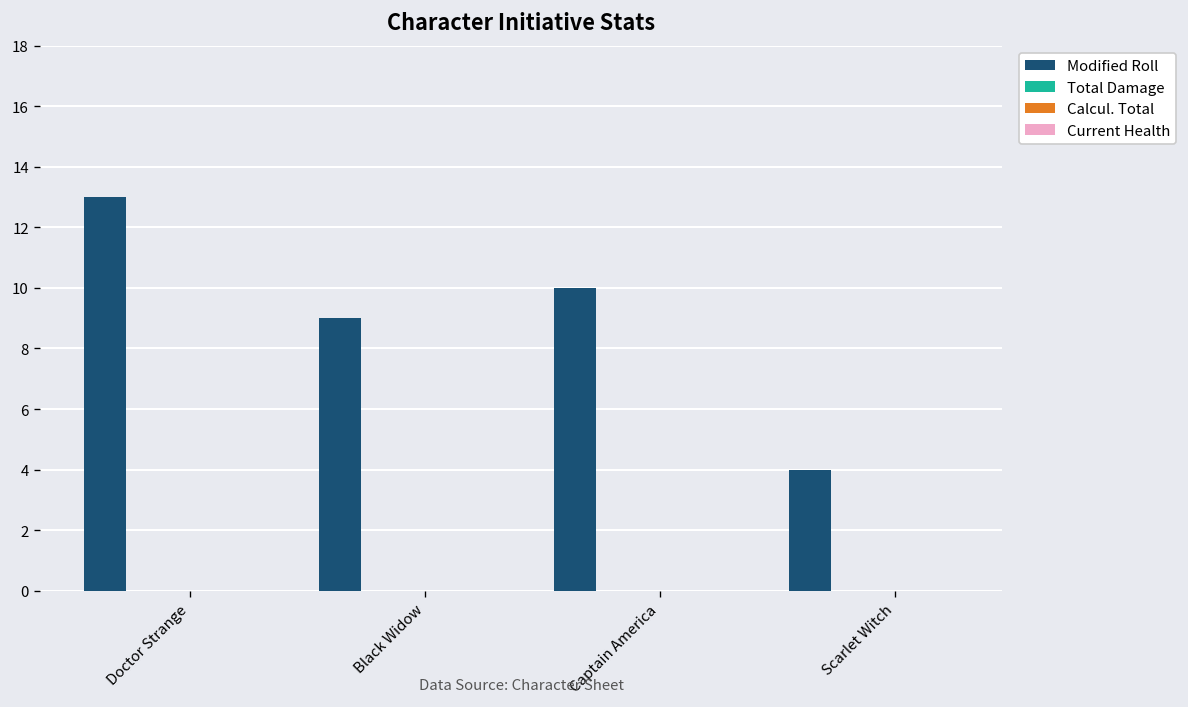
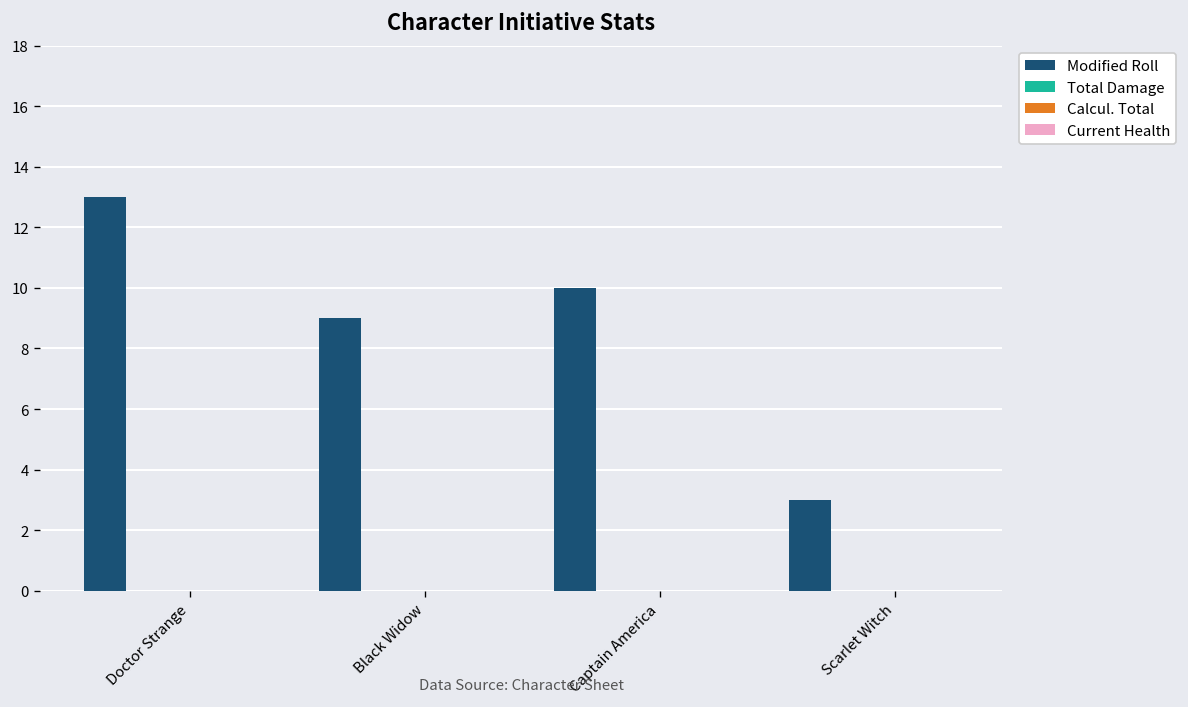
Modified Roll, Scarlet Witch: 4 -> 3
